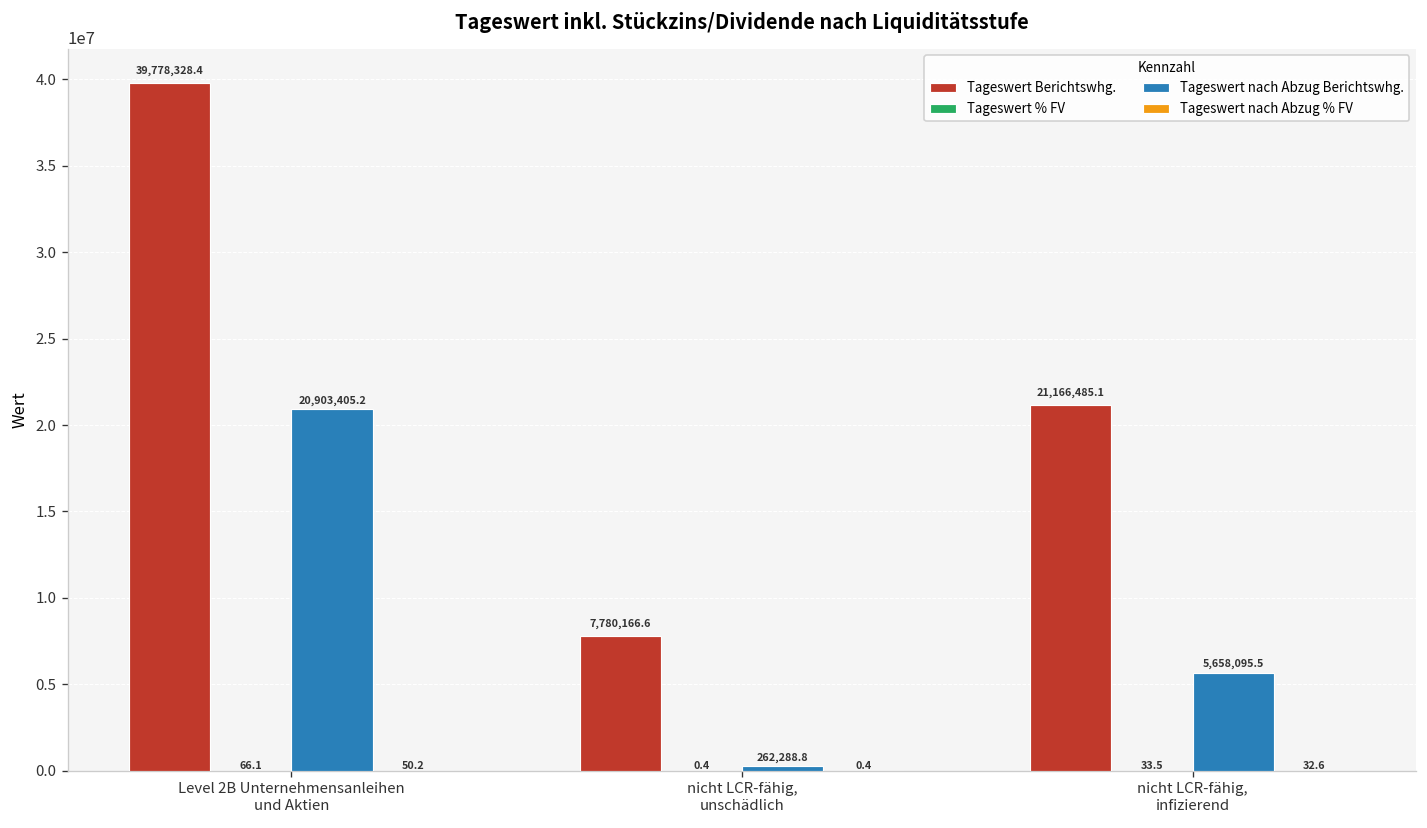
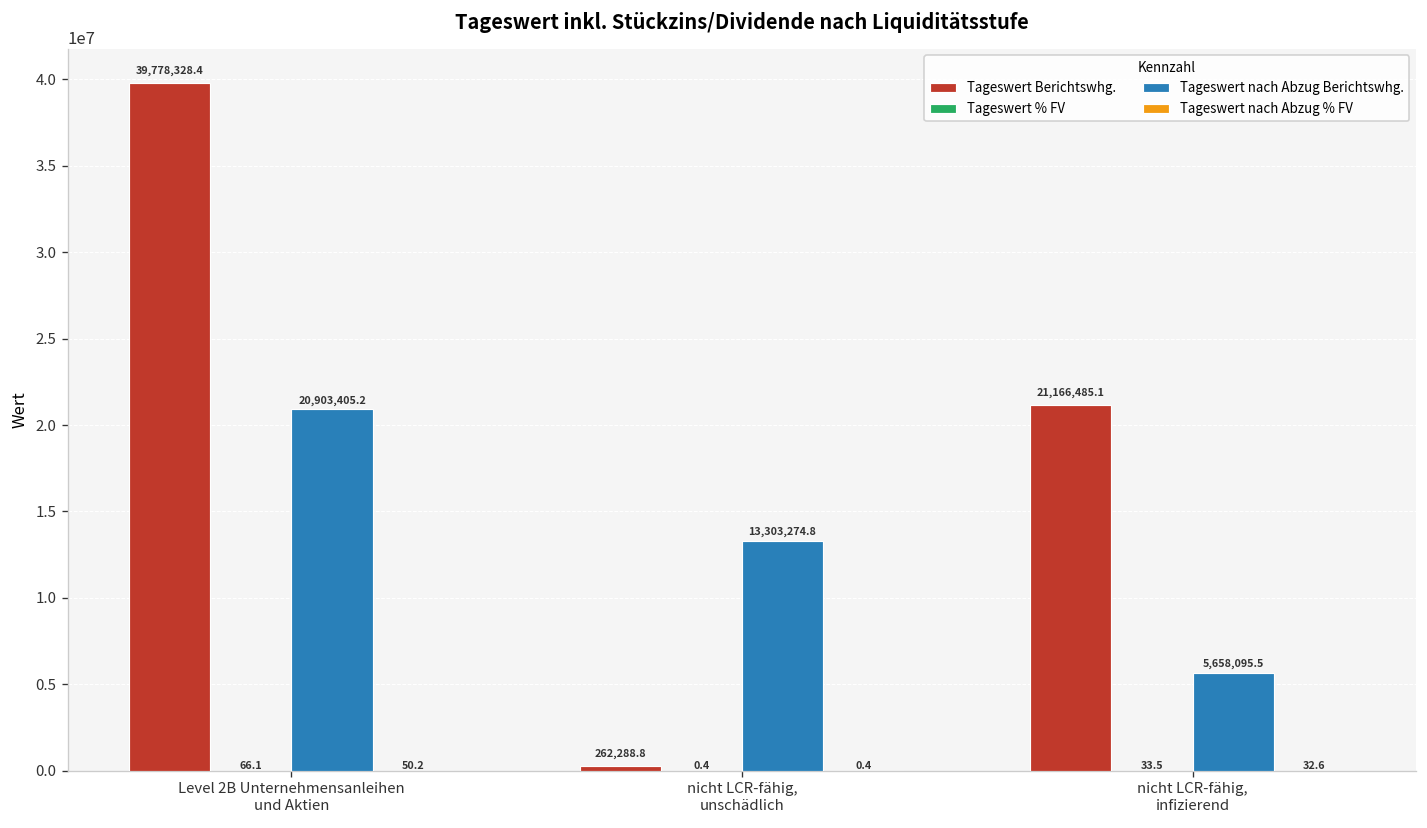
Tageswert Berichtswhg., nicht LCR-fähig, unschädlich: 7,780,166.6 -> 262,288.8
Tageswert nach Abzug Berichtswhg., nicht LCR-fähig, unschädlich: 262,288.8 -> 13,303,274.8
